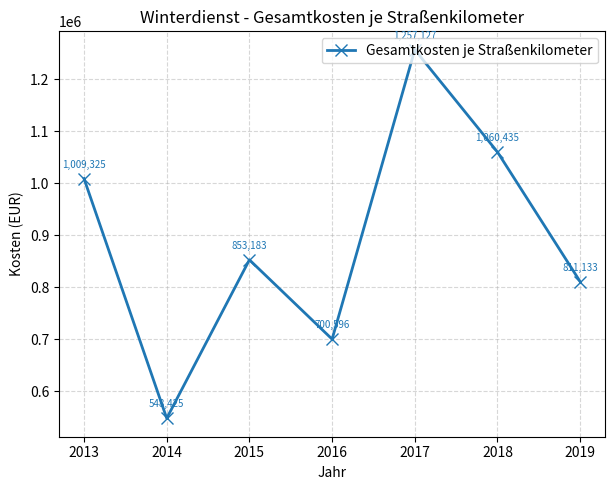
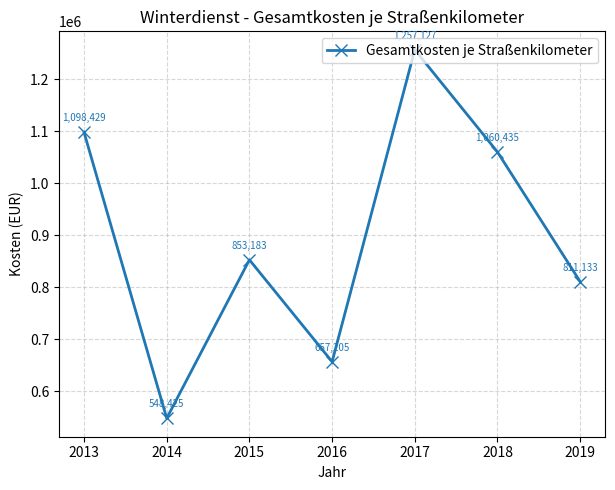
2013: 1,009,325 -> 1,098,429
2016: 700,596 -> 657,205
